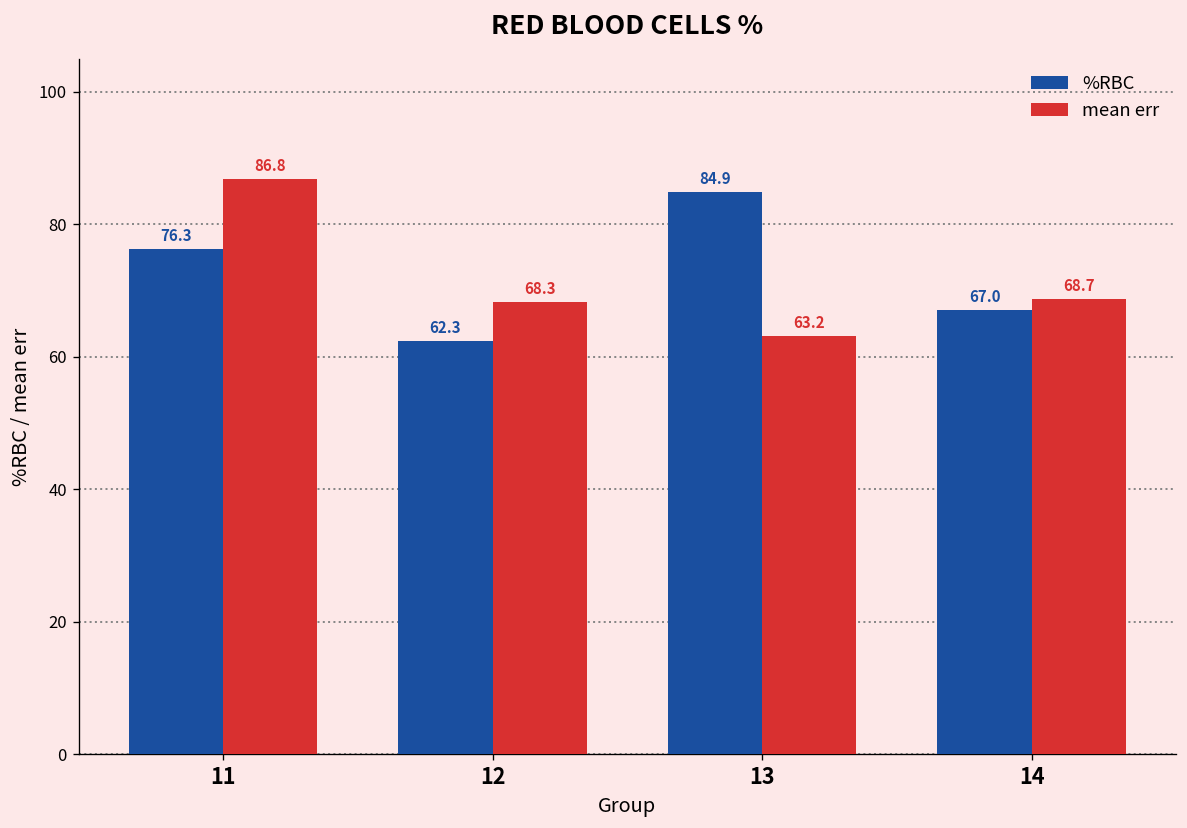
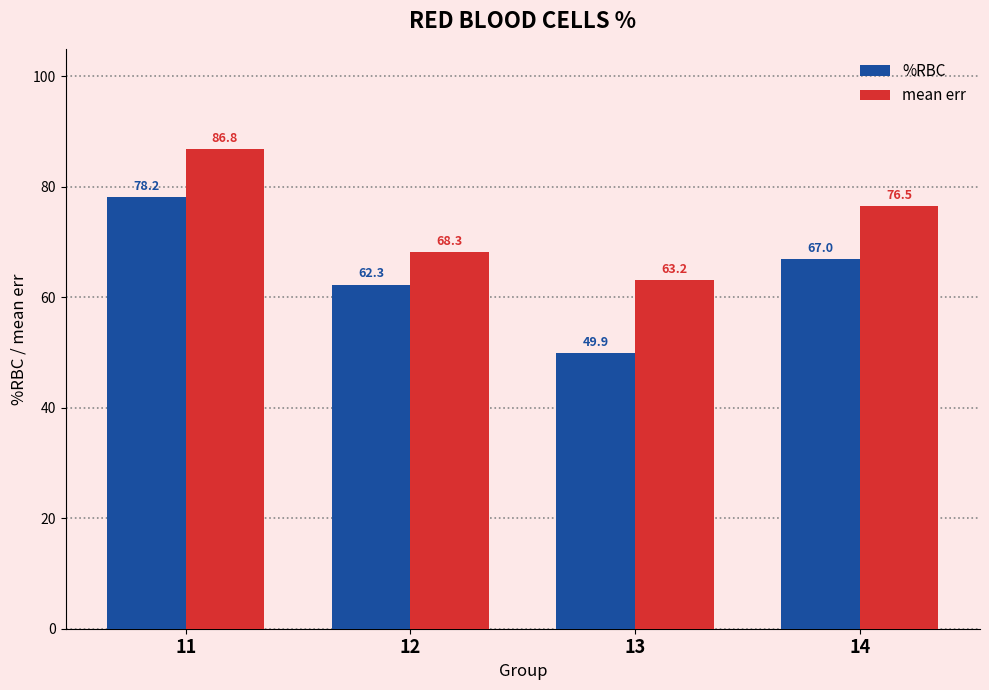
%RBC, 11: 76.3 -> 78.2
%RBC, 13: 84.9 -> 49.9
mean err, 14: 68.7 -> 76.5
